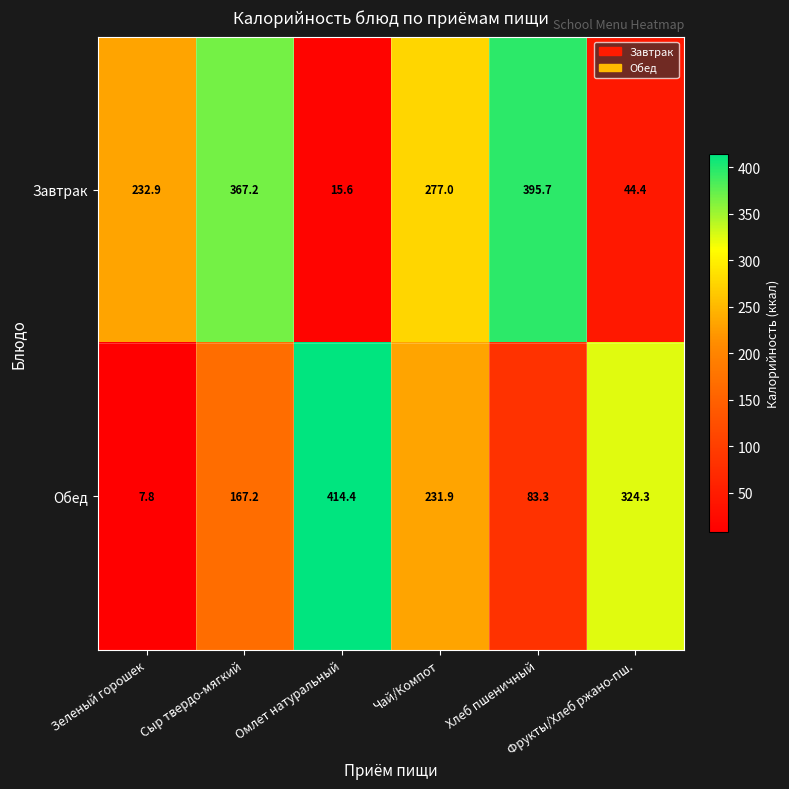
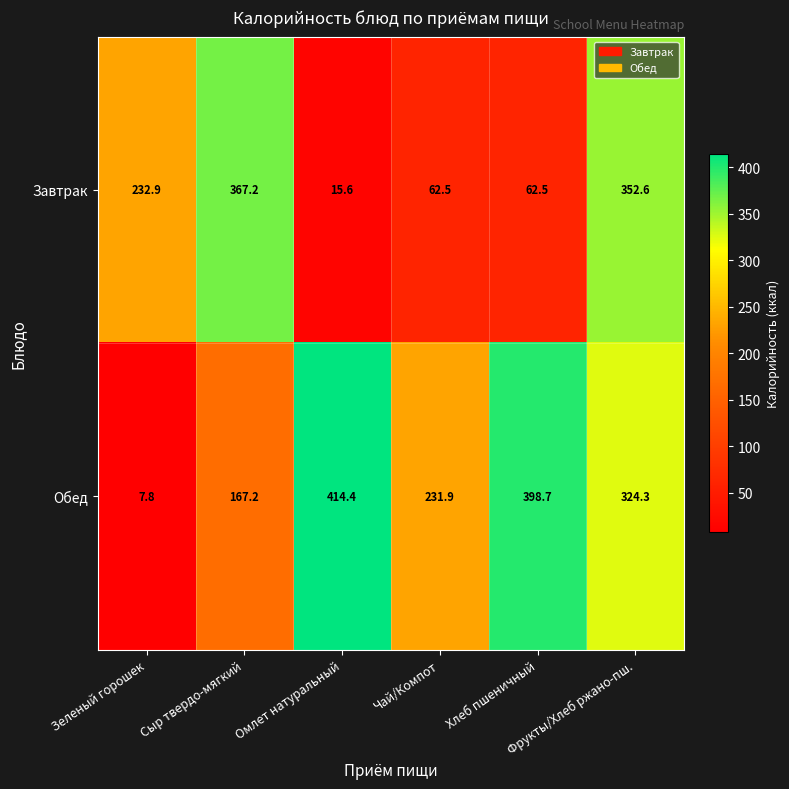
Завтрак, Чай/Компот: 277.0 -> 62.5
Завтрак, Хлеб пшеничный: 395.7 -> 62.5
Завтрак, Фрукты/Хлеб ржано-пш.: 44.4 -> 352.6
Обед, Хлеб пшеничный: 83.3 -> 398.7
